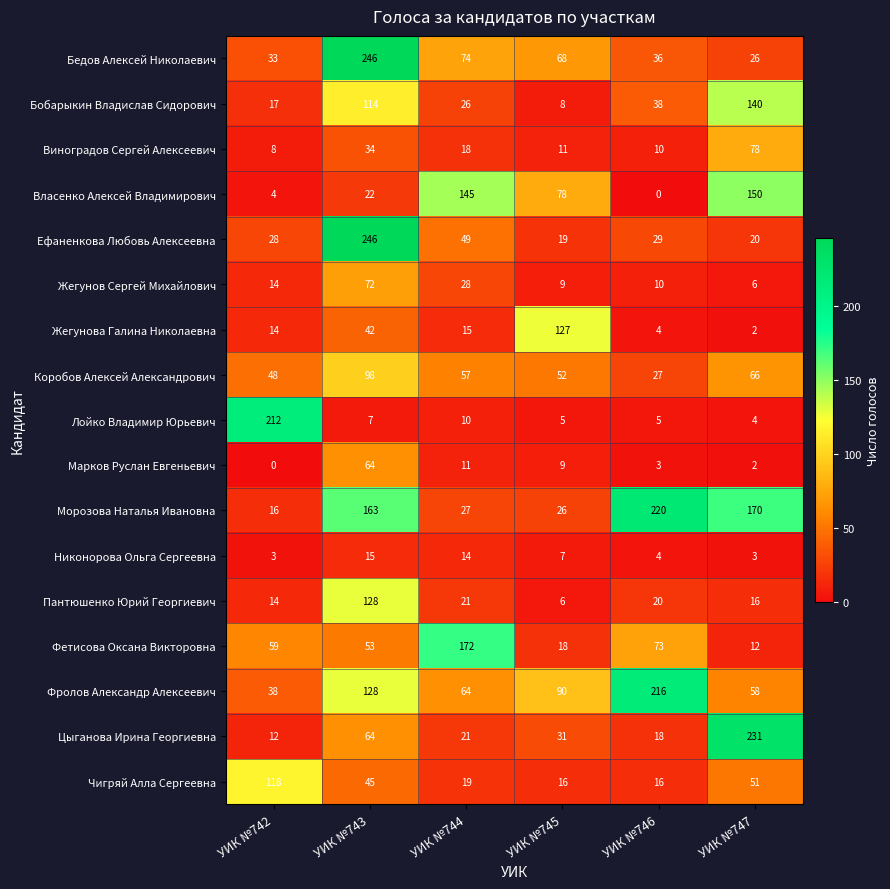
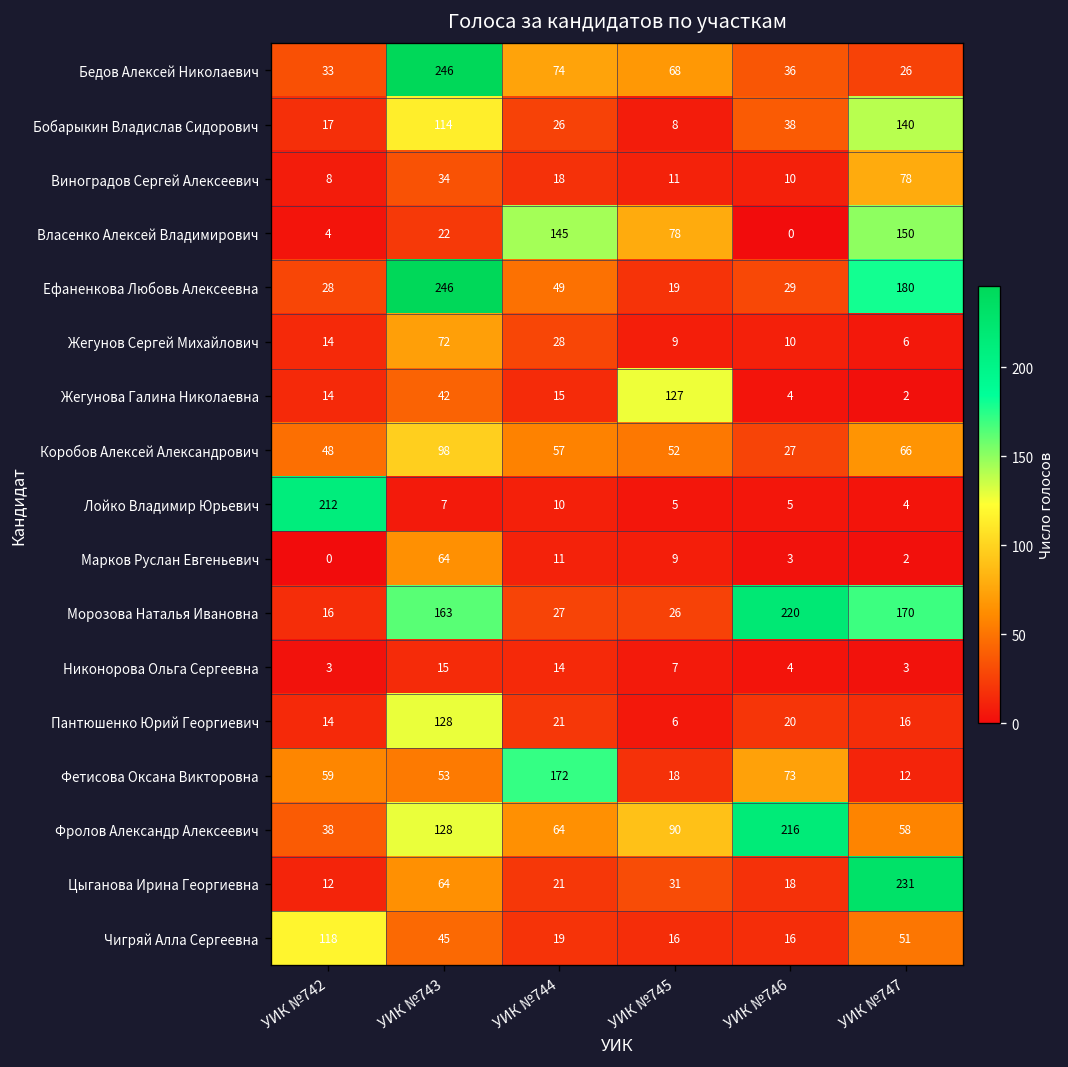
Ефаненкова Любовь Алексеевна, УИК №747: 20 -> 180
